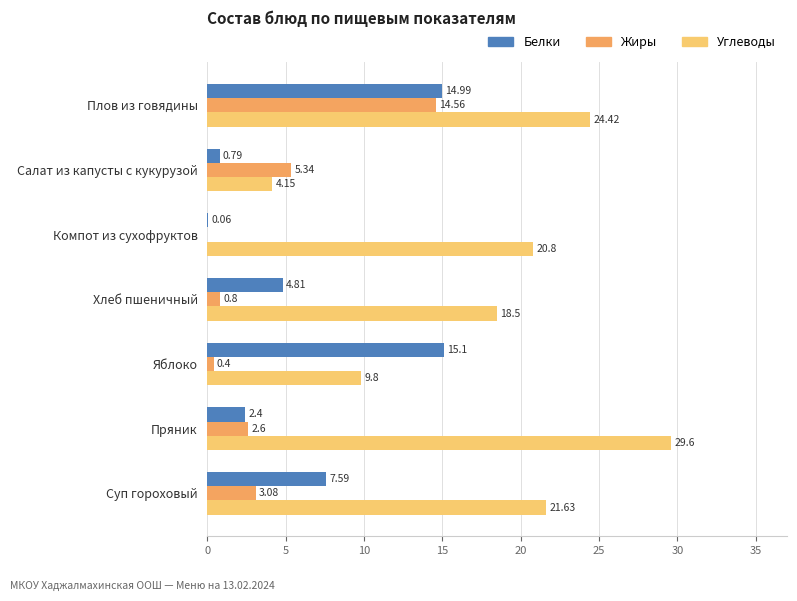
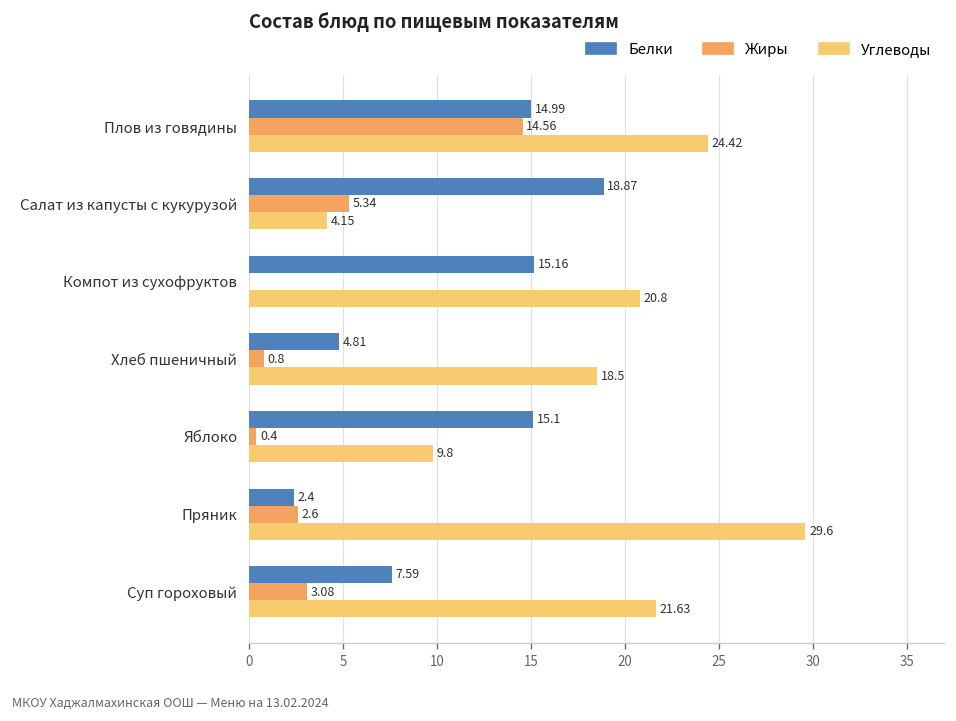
Белки, Салат из капусты с кукурузой: 0.79 -> 18.87
Белки, Компот из сухофруктов: 0.06 -> 15.16
